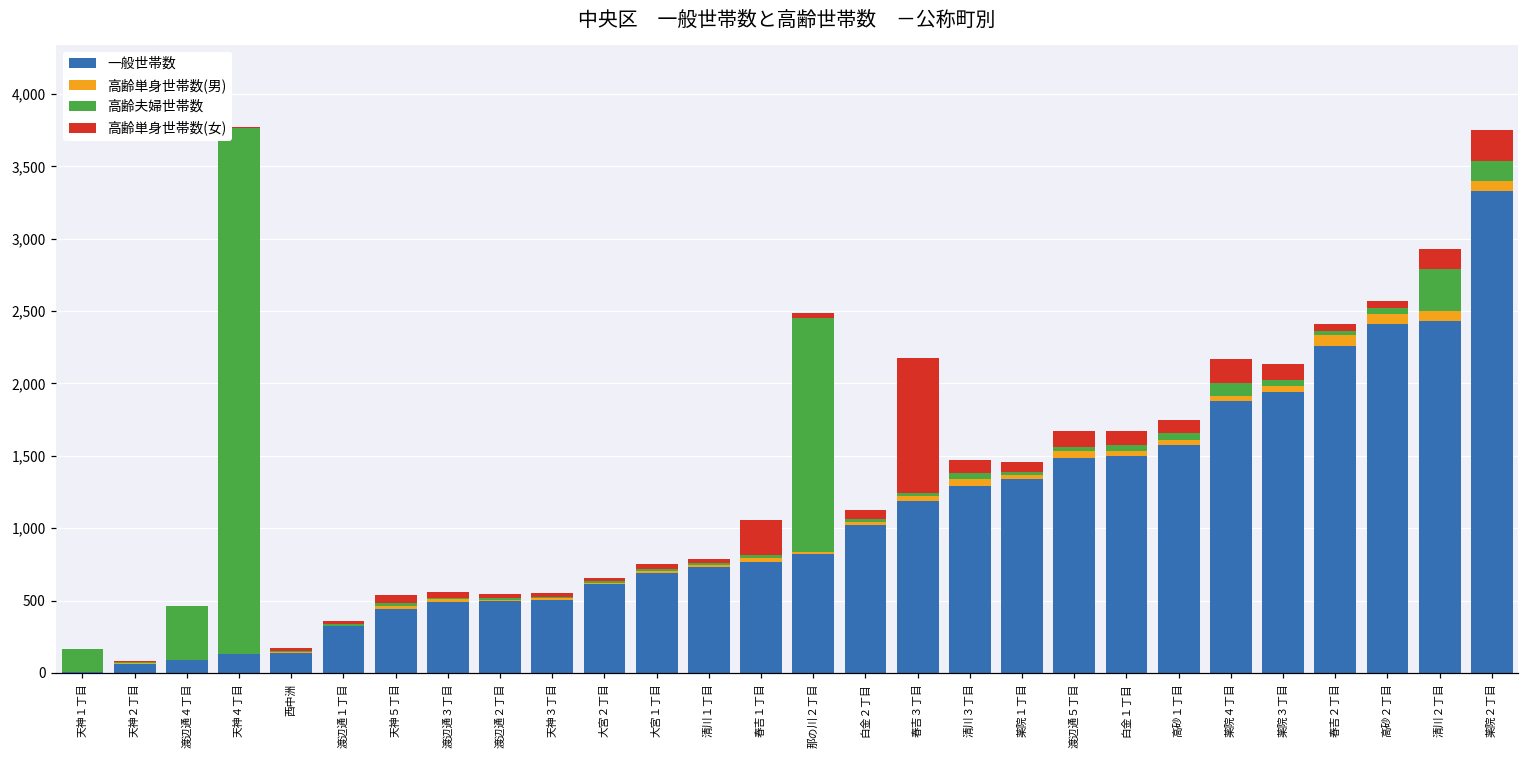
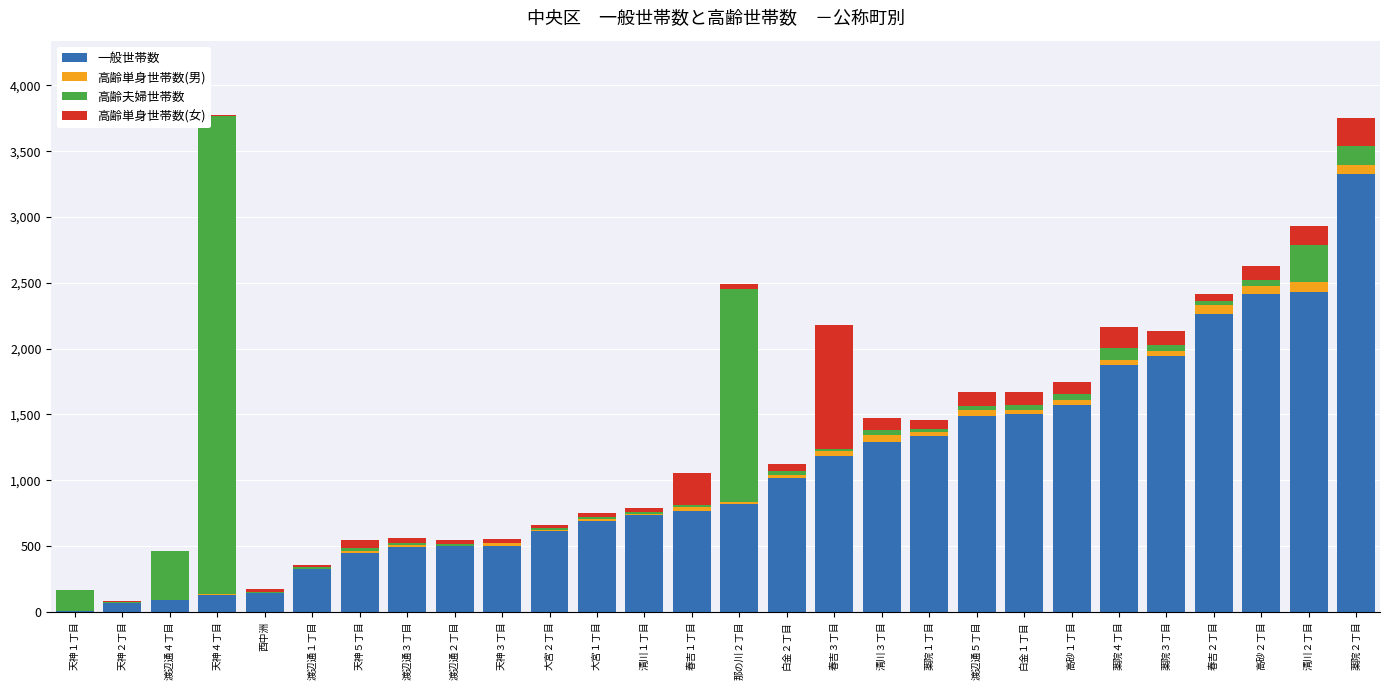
高齢単身世帯数(女), 高砂２丁目: 50 -> 110
